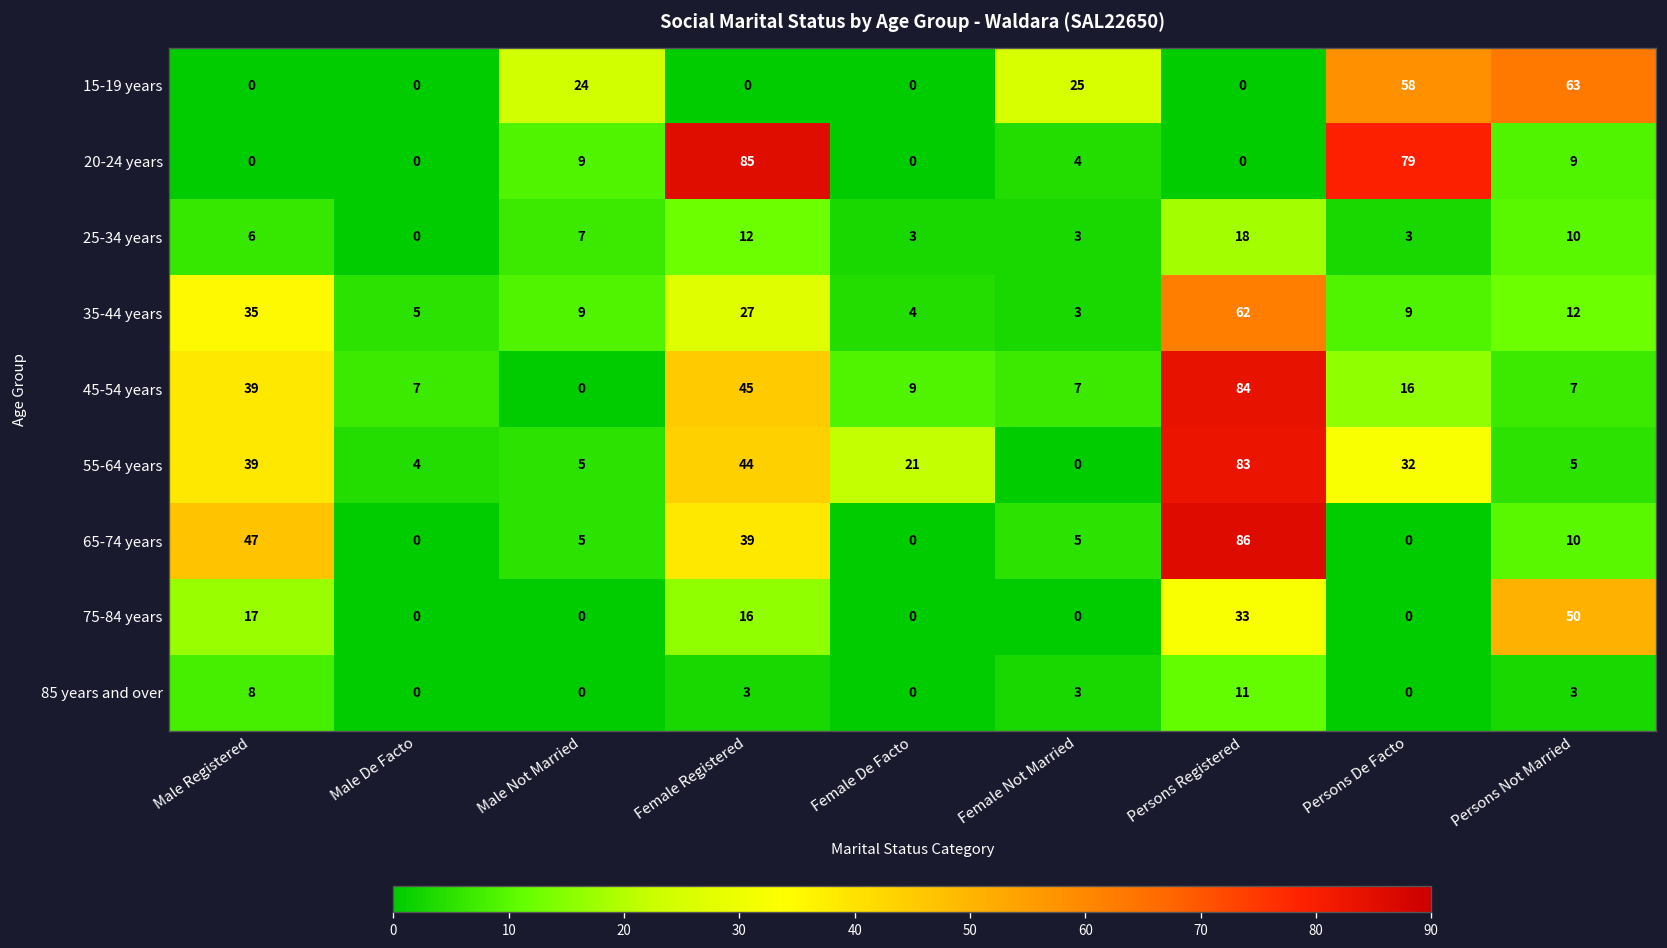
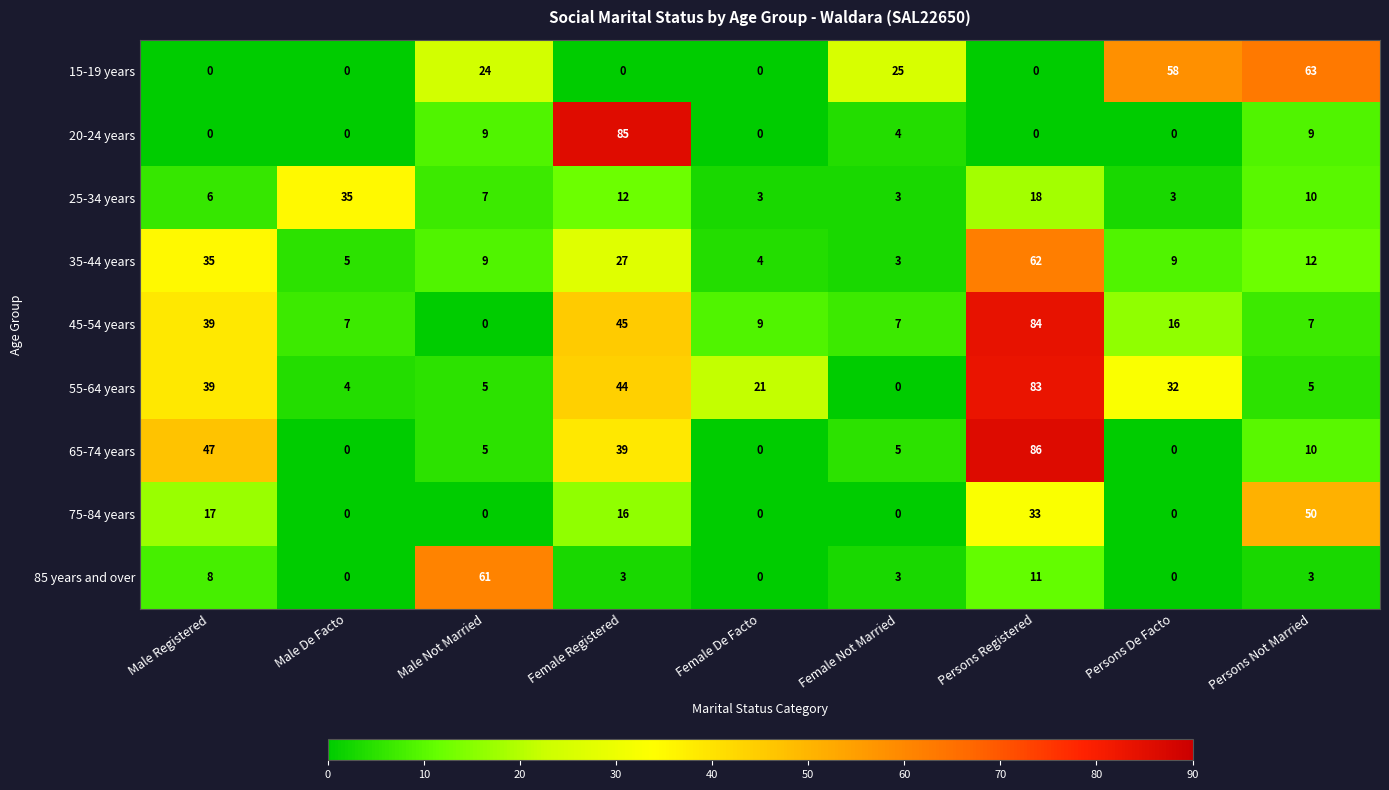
20-24 years, Persons De Facto: 79 -> 0
25-34 years, Male De Facto: 0 -> 35
85 years and over, Male Not Married: 0 -> 61
